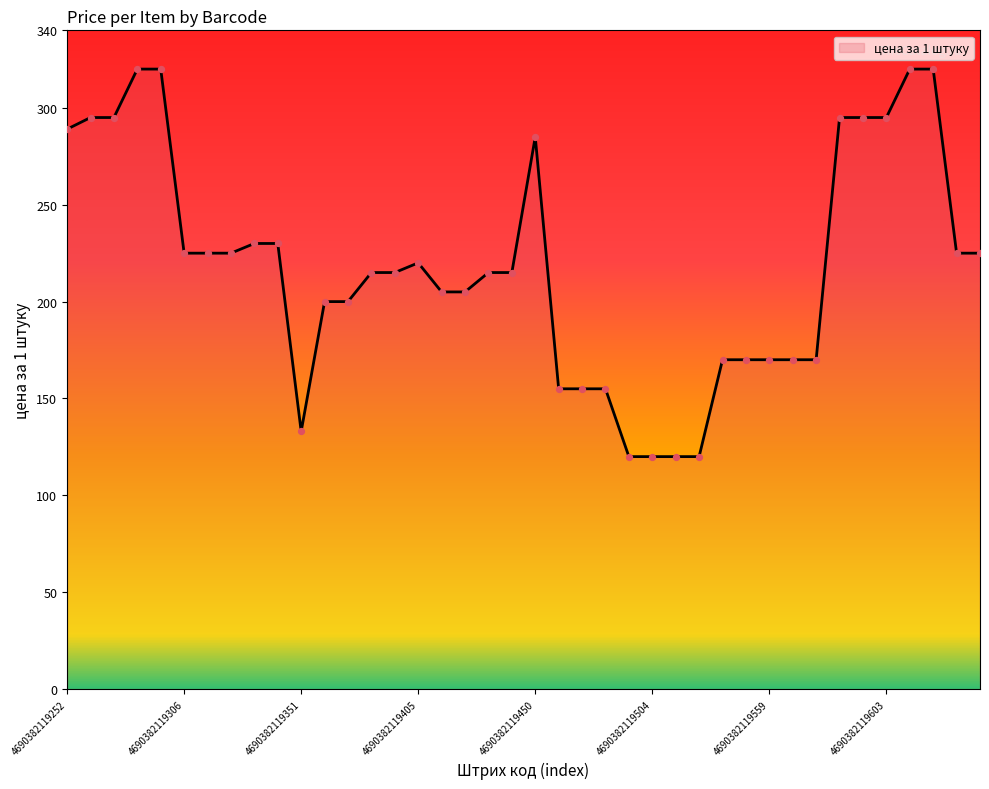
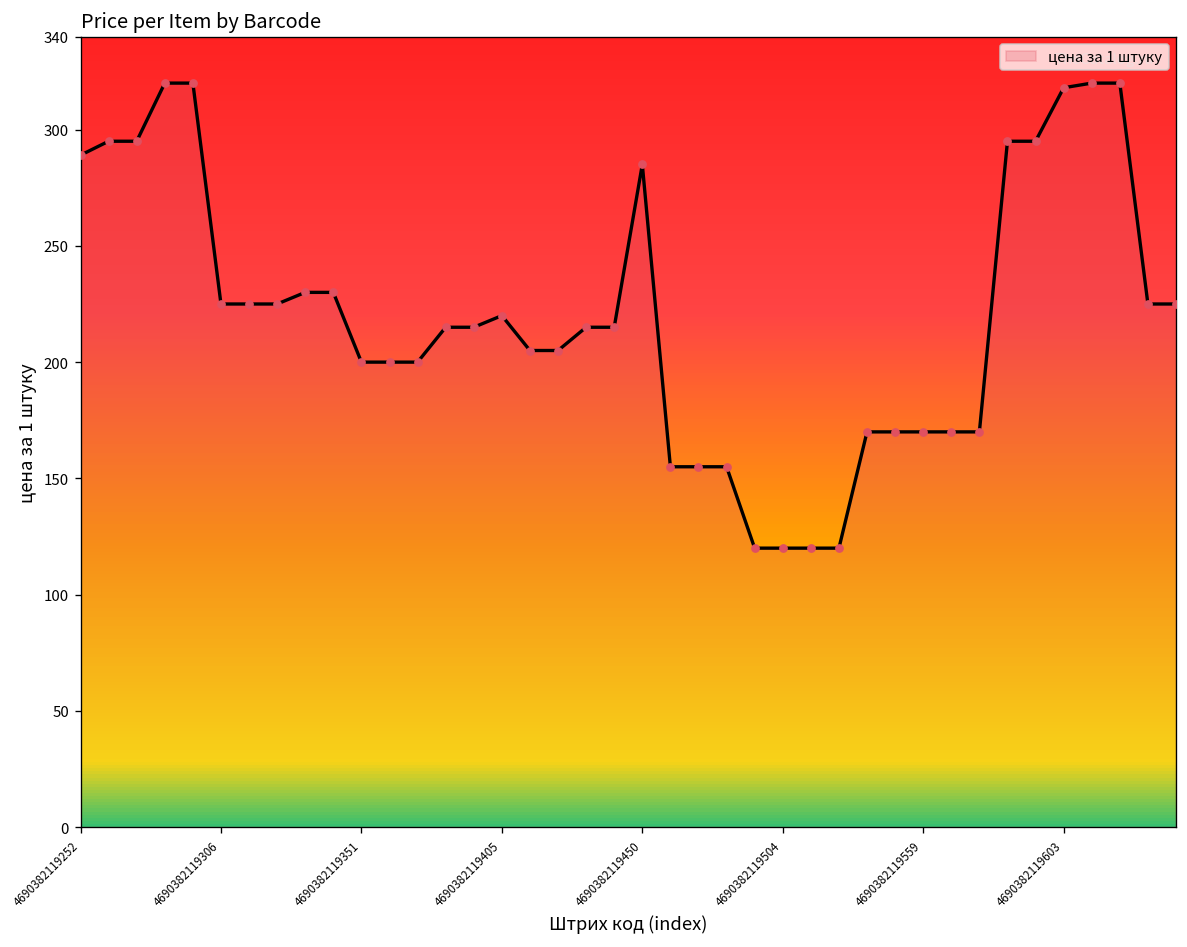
4690382119351: 133 -> 200
4690382119603: 295 -> 318
